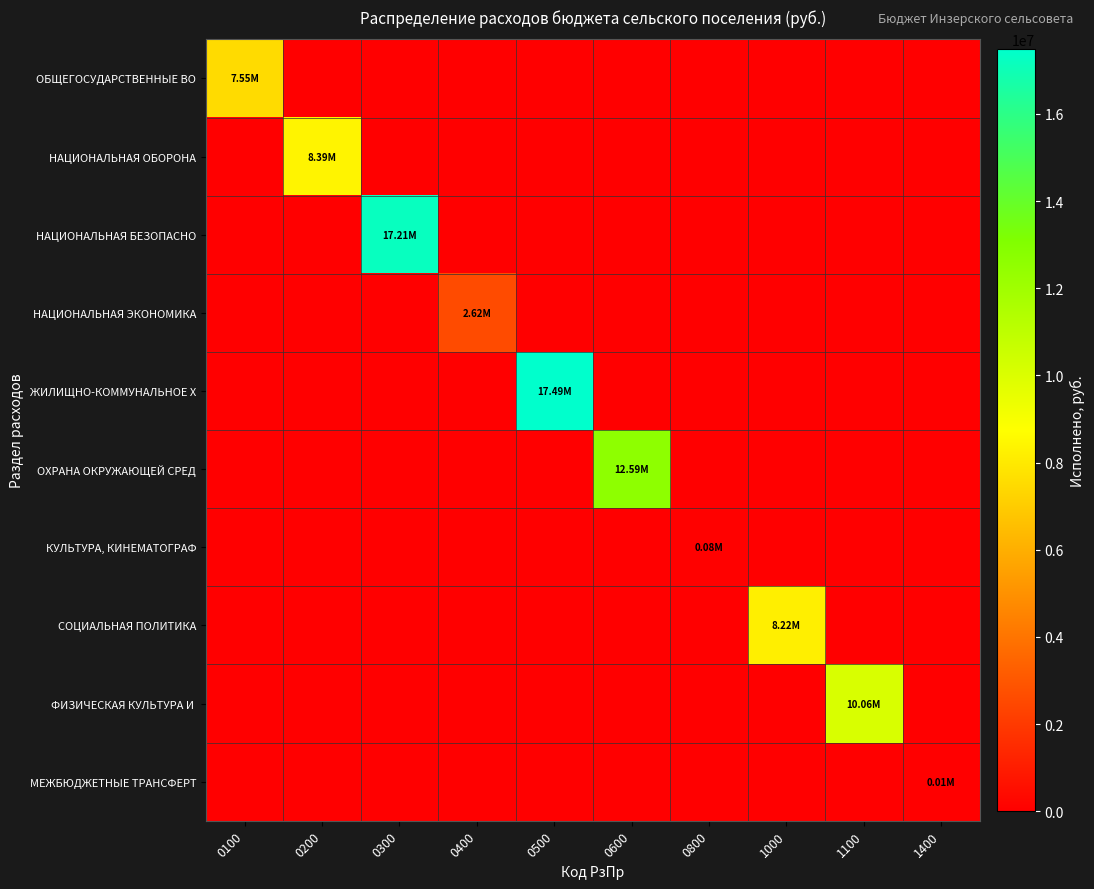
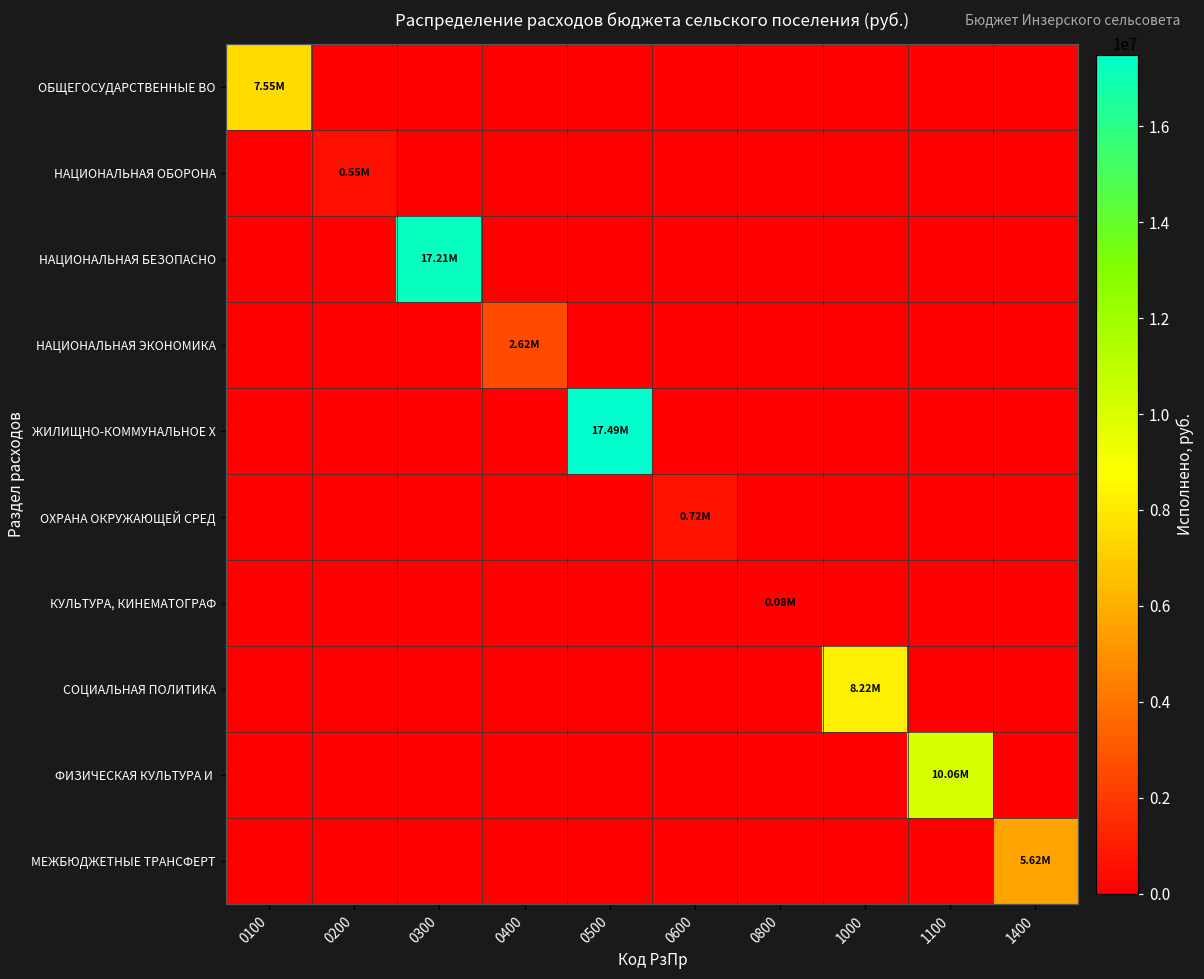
НАЦИОНАЛЬНАЯ ОБОРОНА, 0200: 8.39M -> 0.55M
ОХРАНА ОКРУЖАЮЩЕЙ СРЕД, 0600: 12.59M -> 0.72M
МЕЖБЮДЖЕТНЫЕ ТРАНСФЕРТ, 1400: 0.01M -> 5.62M
